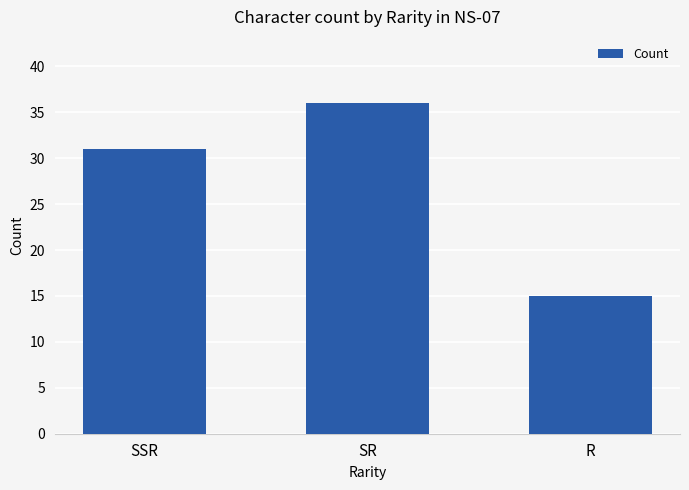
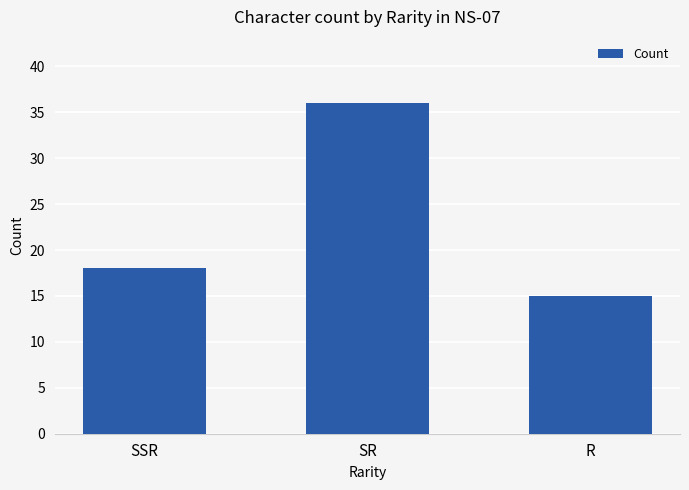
SSR: 31 -> 18
